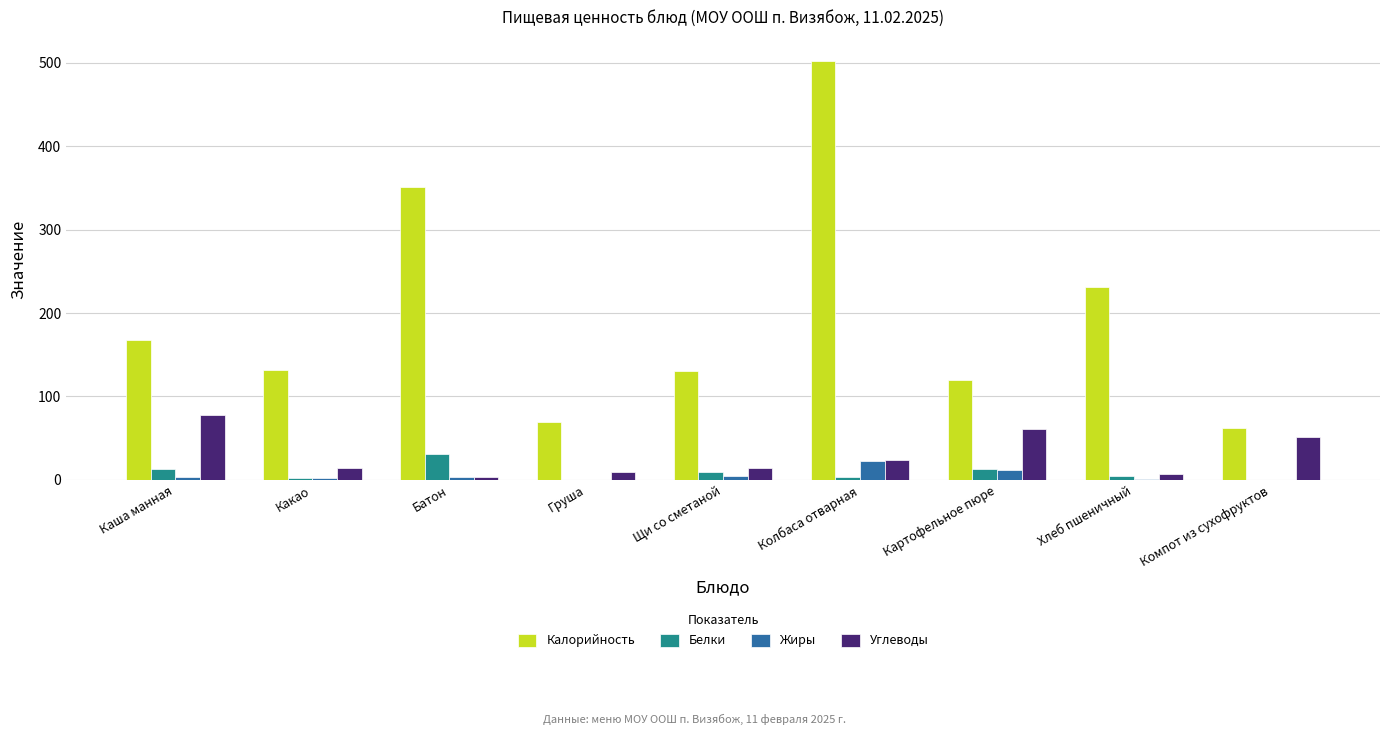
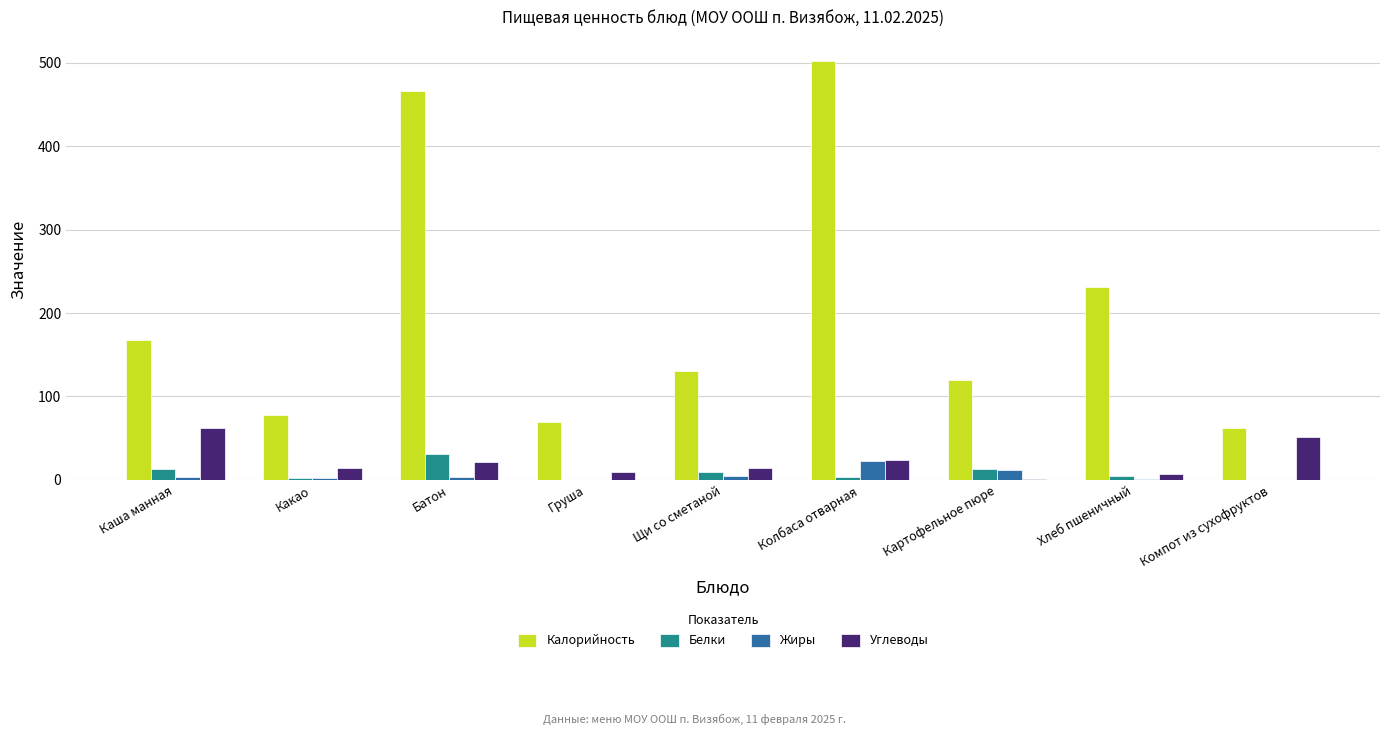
Углеводы, Каша манная: 80 -> 60
Калорийность, Какао: 130 -> 80
Калорийность, Батон: 350 -> 470
Углеводы, Батон: 0 -> 20
Углеводы, Картофельное пюре: 60 -> 0
